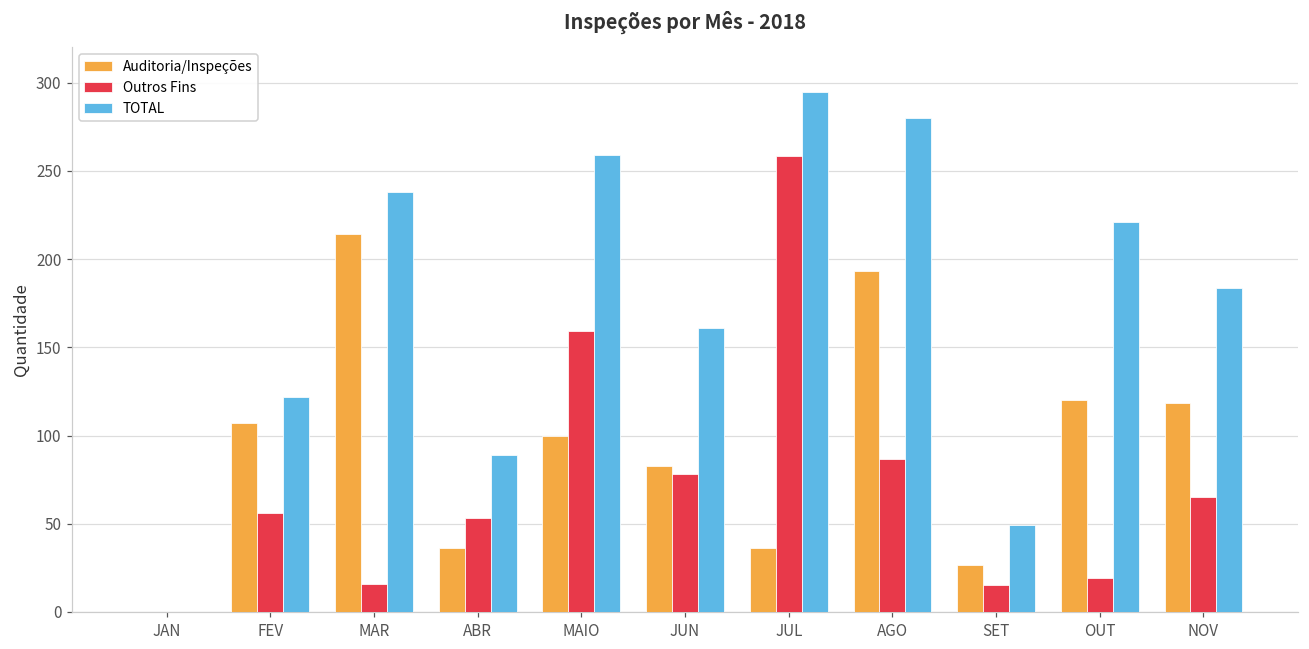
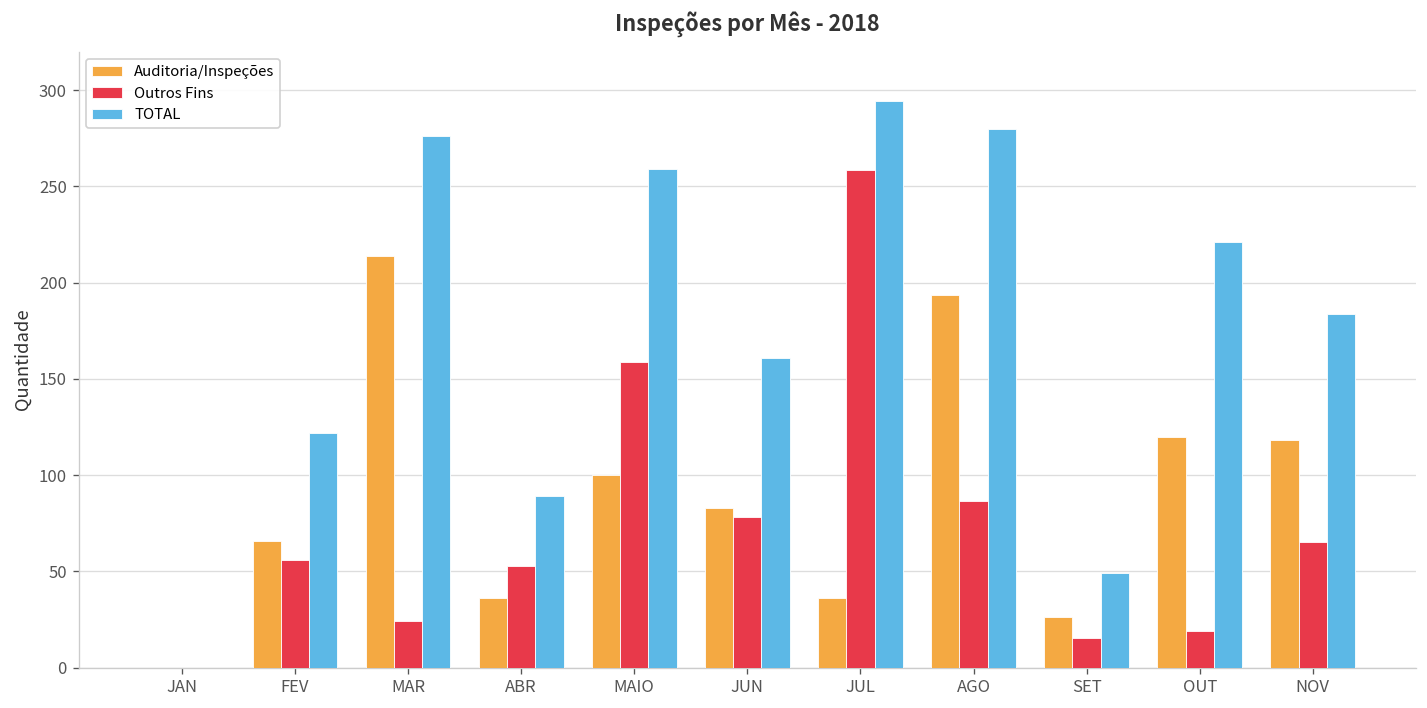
Auditoria/Inspeções, FEV: 107 -> 66
Outros Fins, MAR: 16 -> 24
TOTAL, MAR: 238 -> 276
